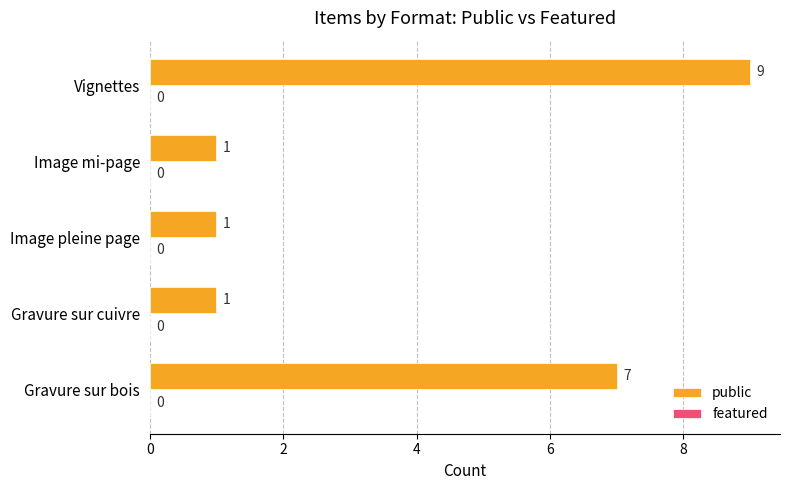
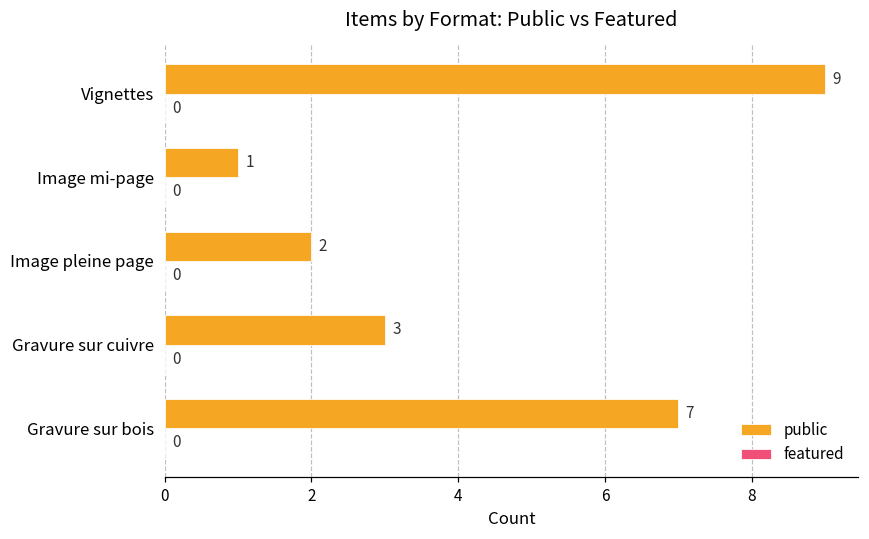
public, Image pleine page: 1 -> 2
public, Gravure sur cuivre: 1 -> 3
